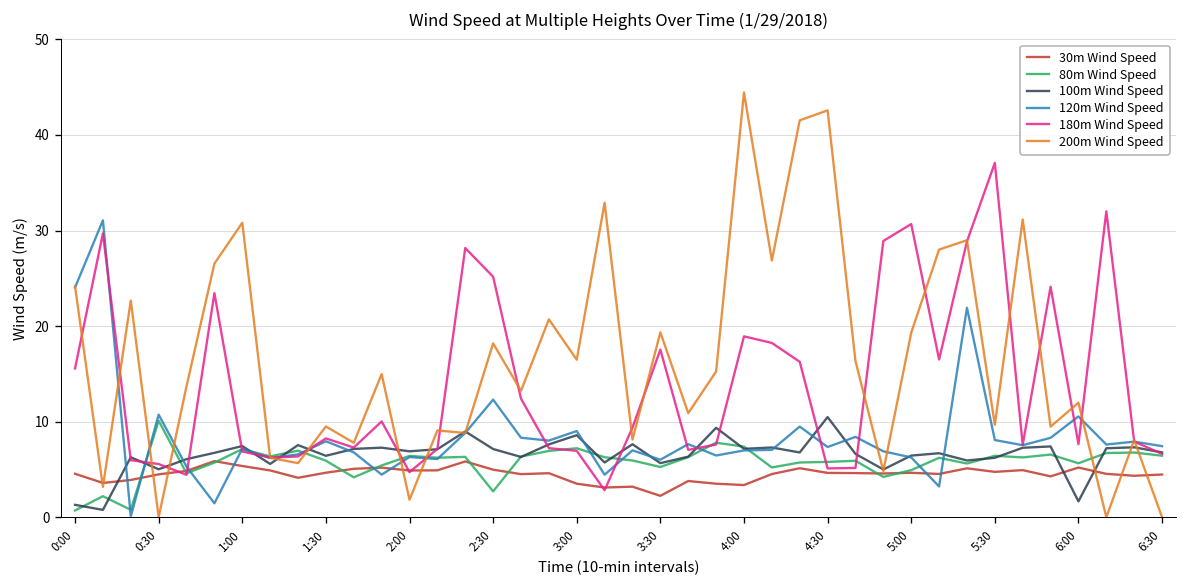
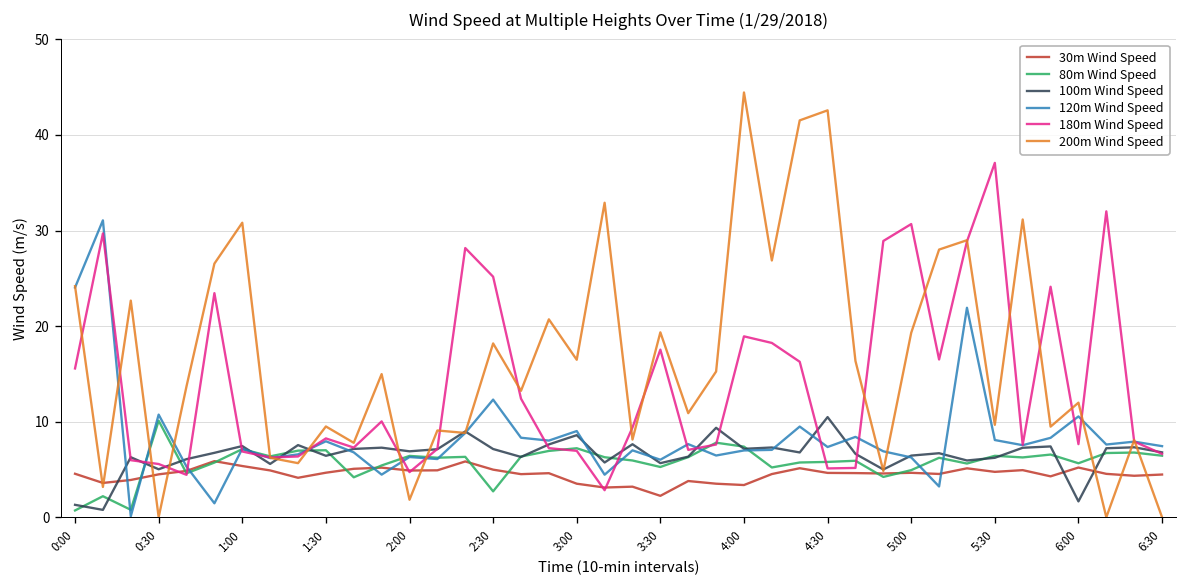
80m Wind Speed, 1:30: 6 -> 7
